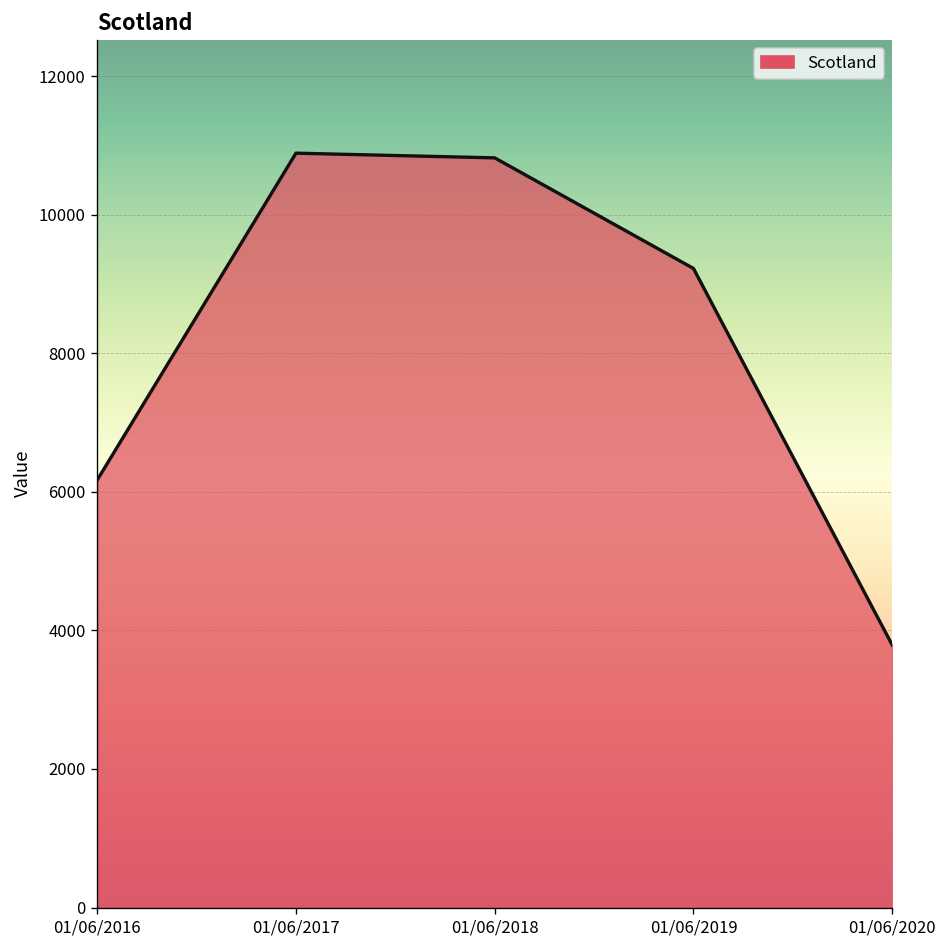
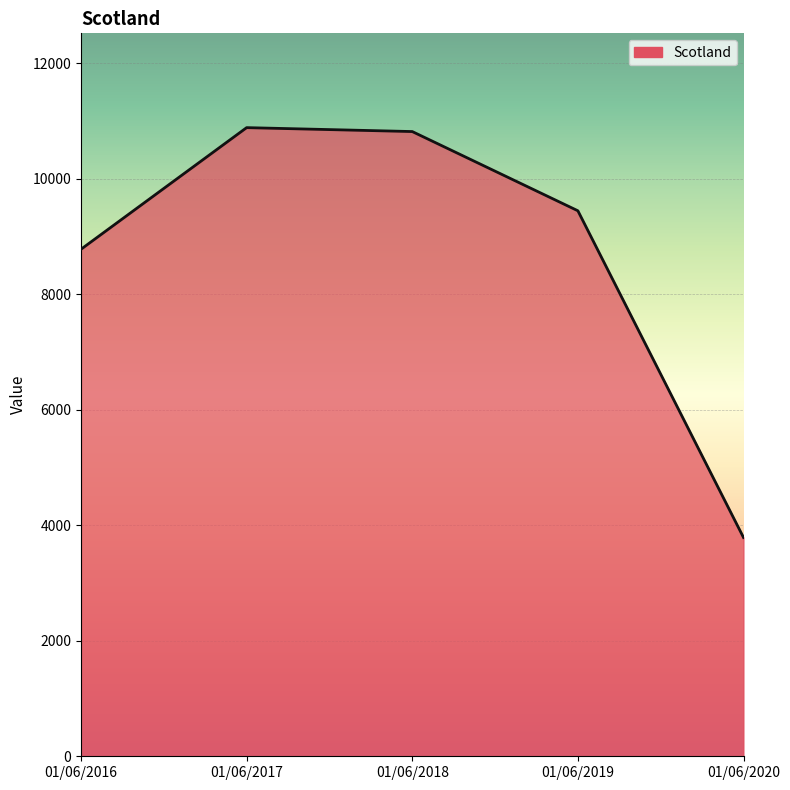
01/06/2016: 6200 -> 8800
01/06/2019: 9200 -> 9400
